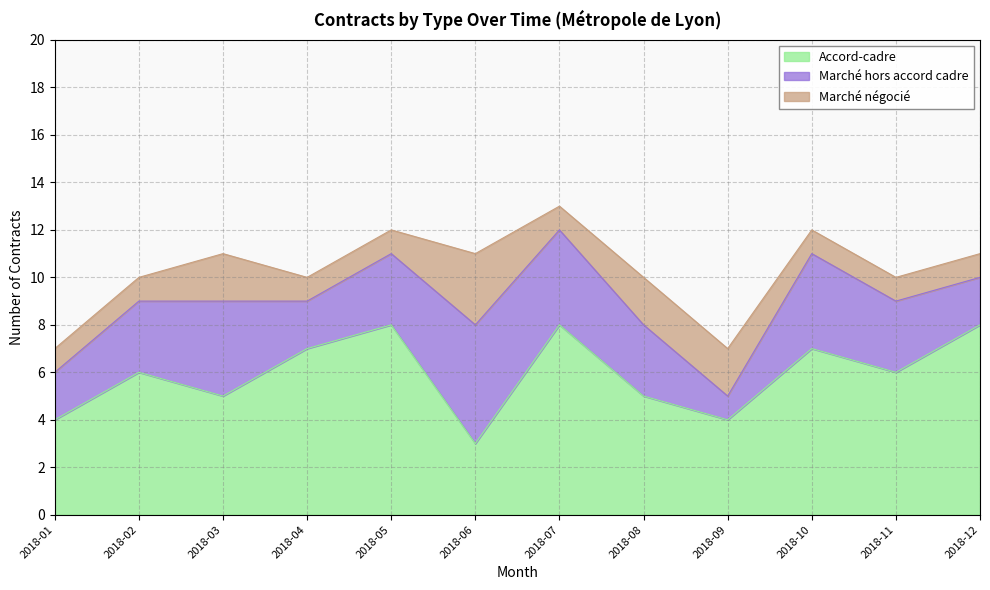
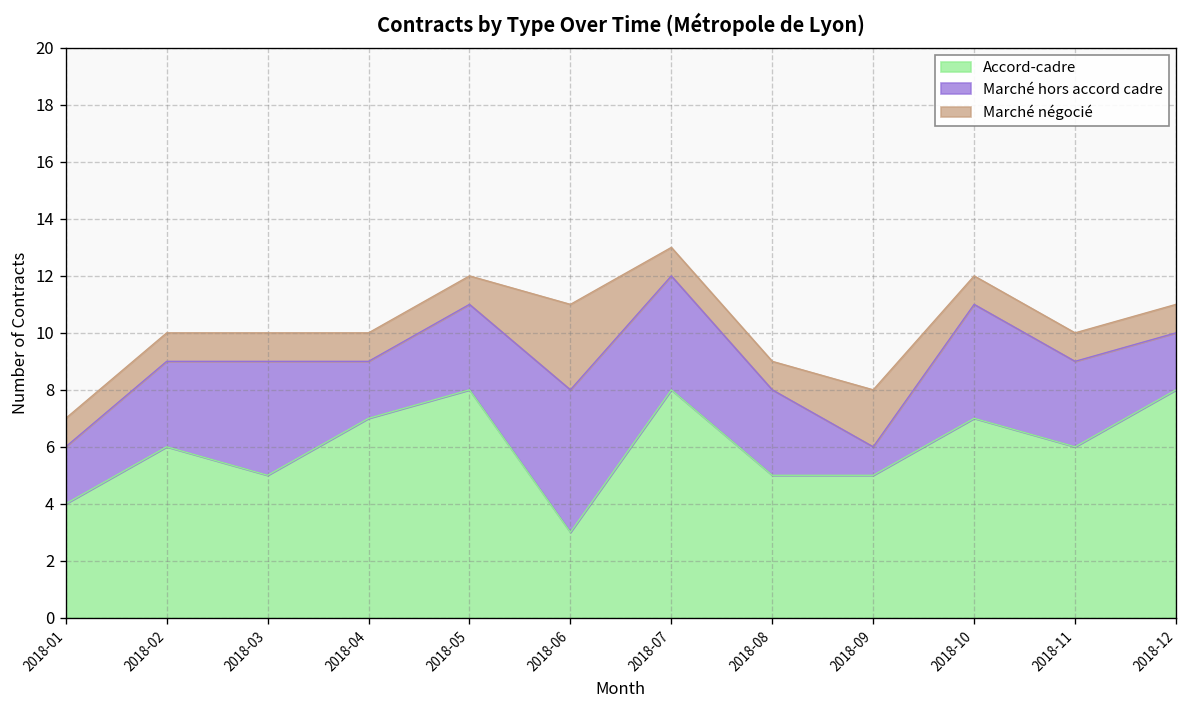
Marché négocié, 2018-03: 2 -> 1
Marché négocié, 2018-08: 2 -> 1
Accord-cadre, 2018-09: 4 -> 5
